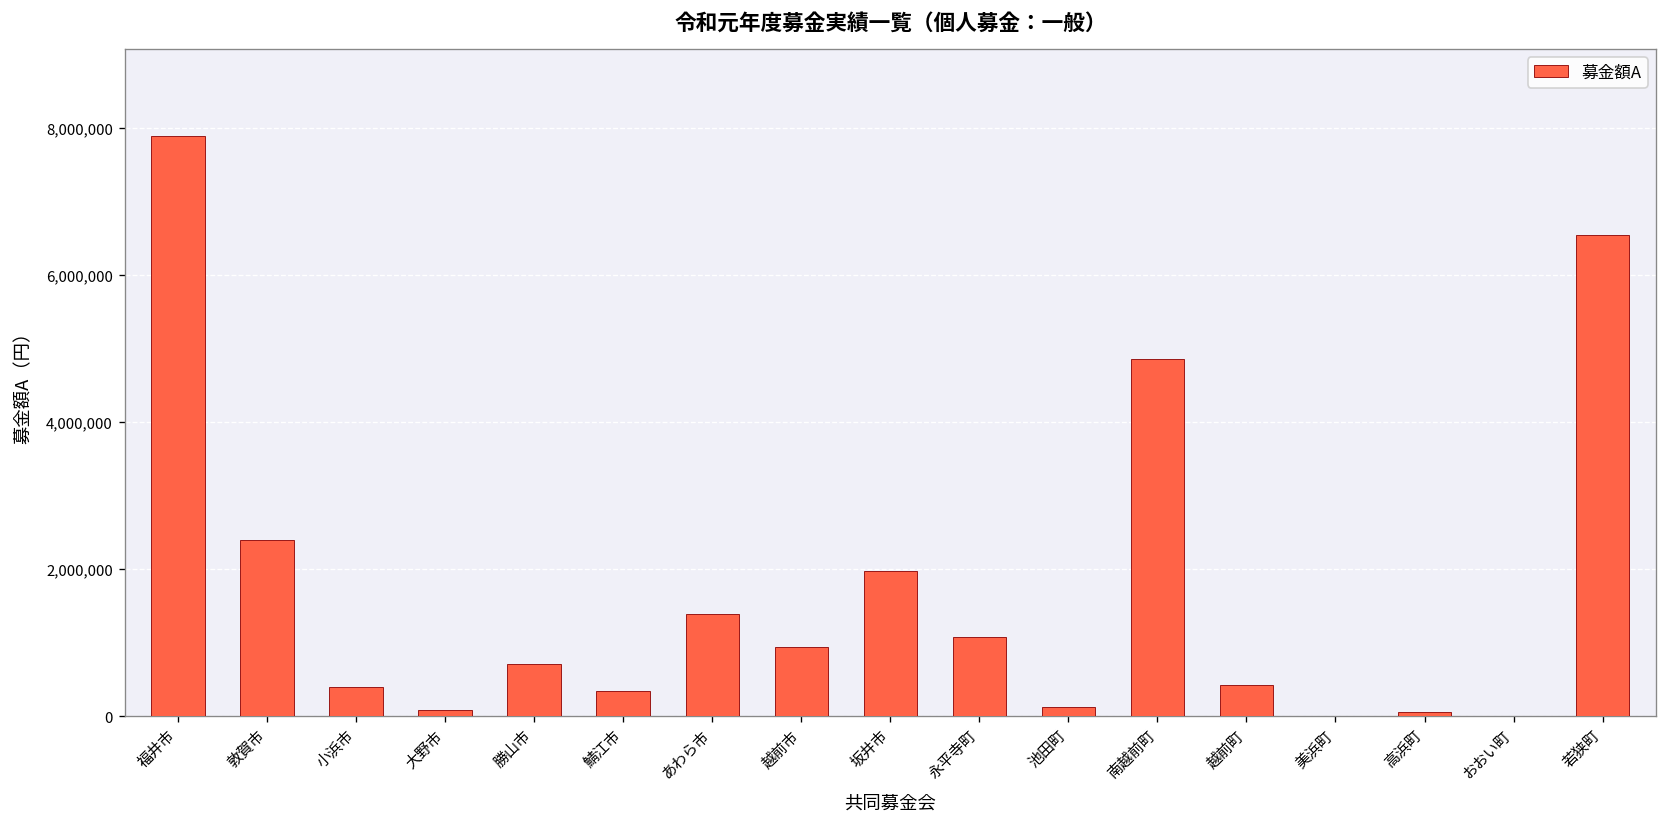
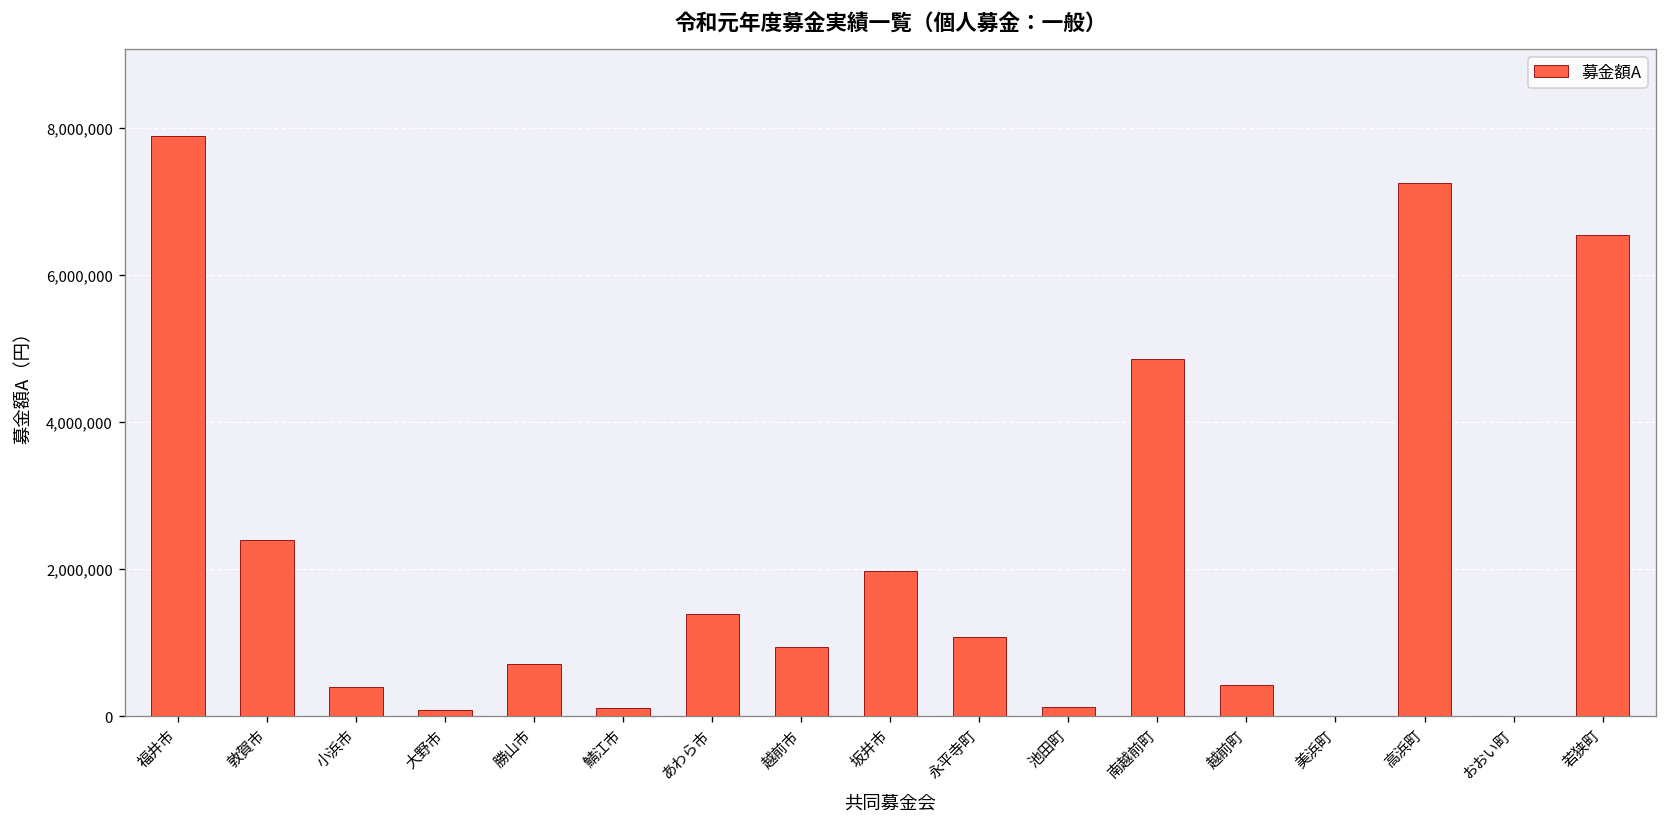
鯖江市: 300,000 -> 100,000
高浜町: 100,000 -> 7,200,000
